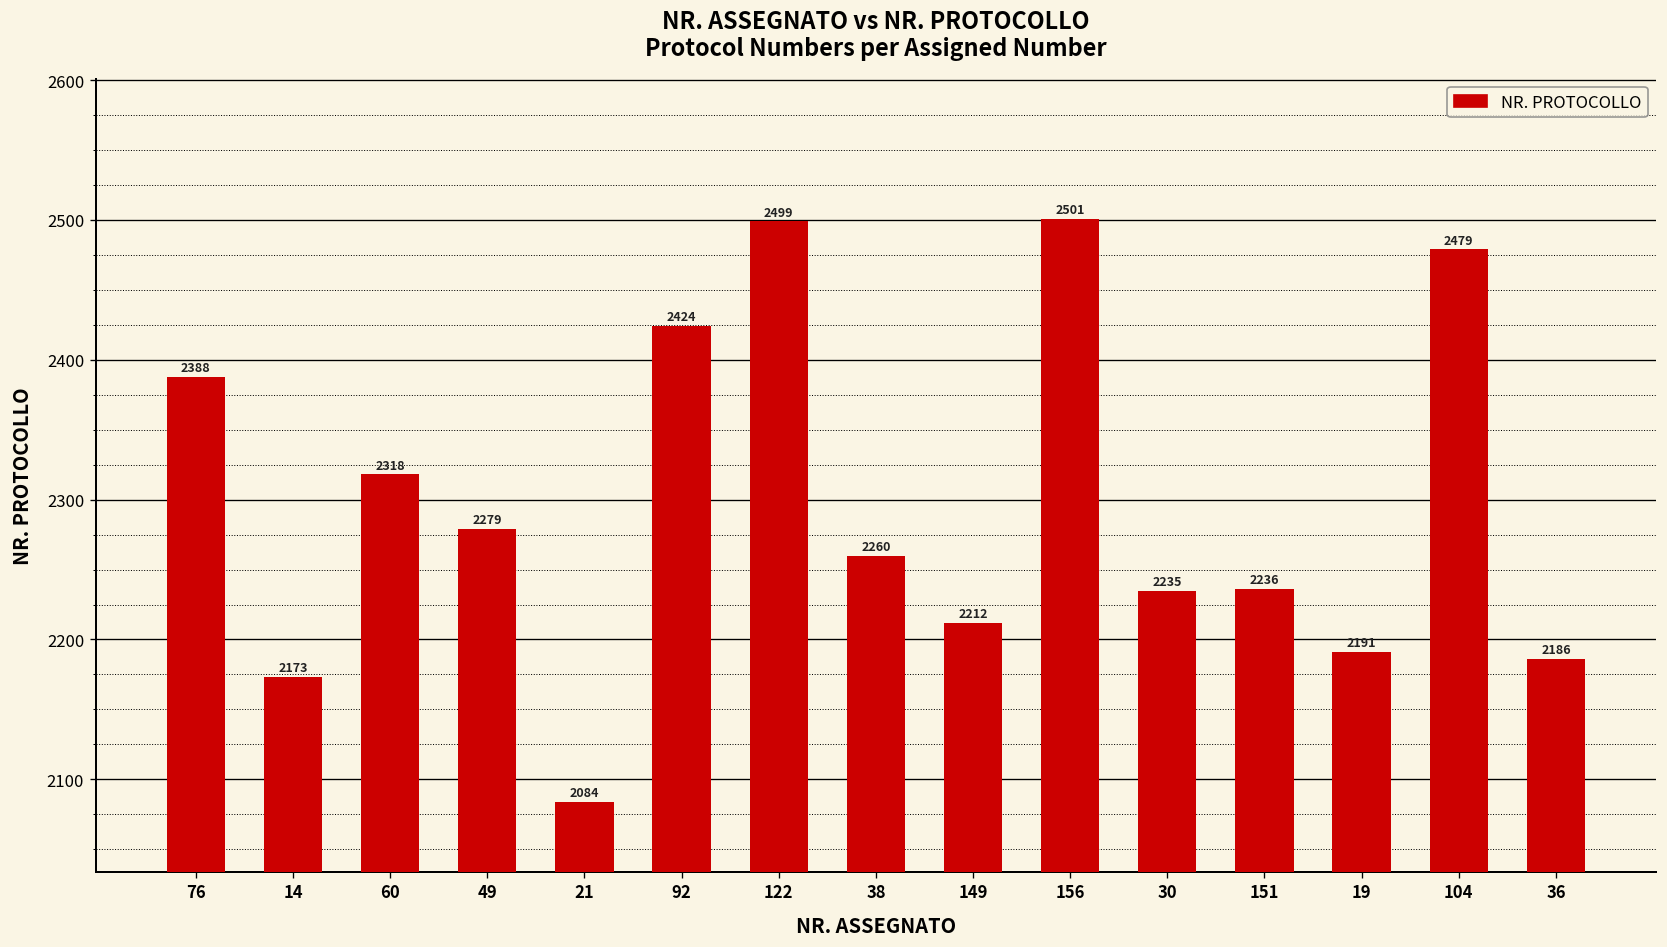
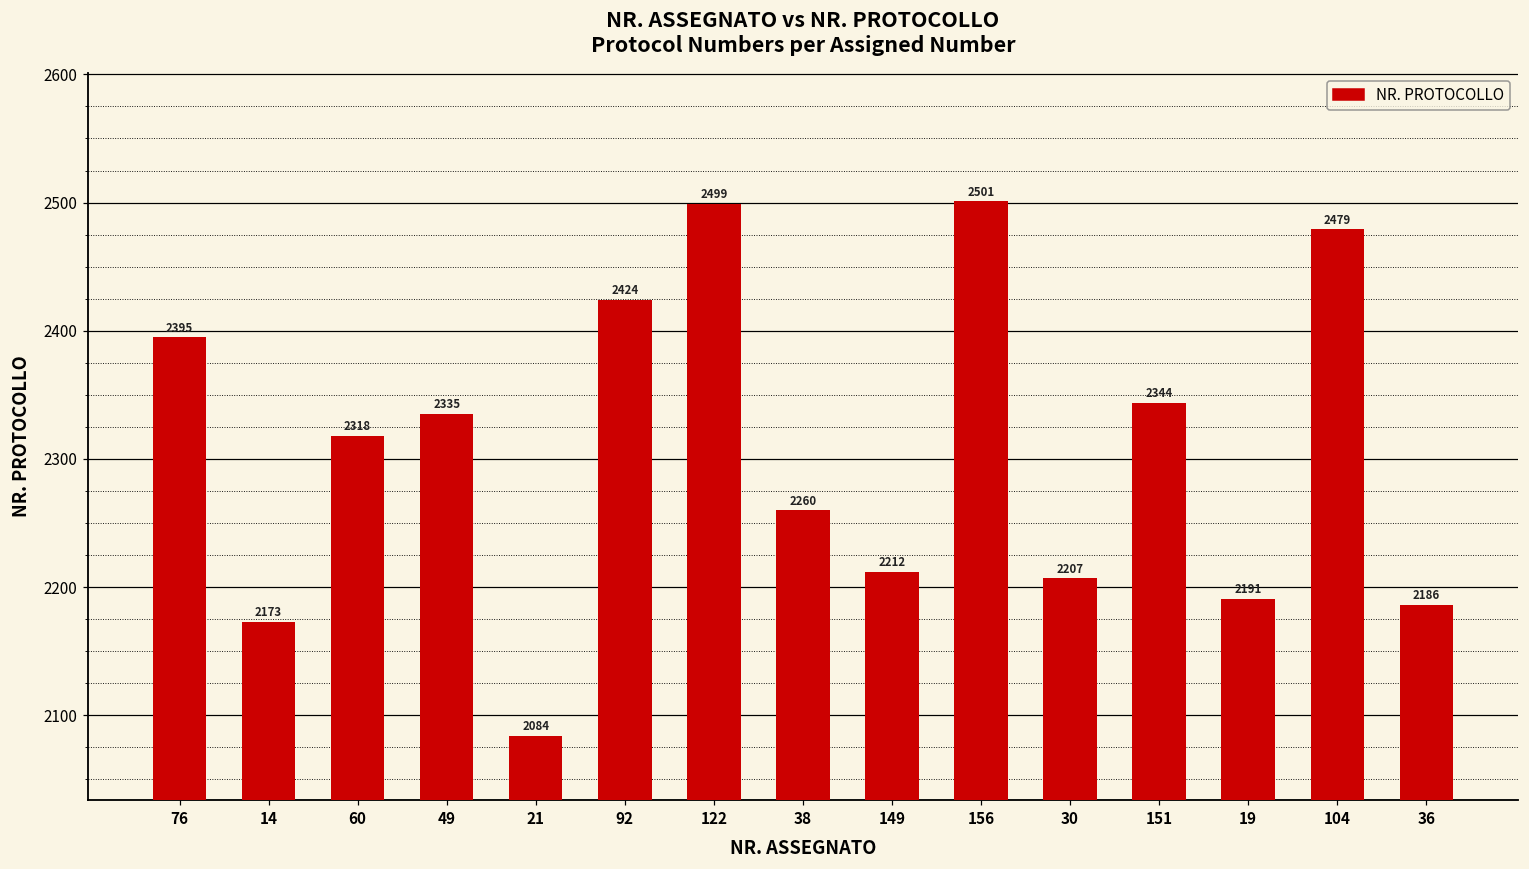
76: 2388 -> 2395
49: 2279 -> 2335
30: 2235 -> 2207
151: 2236 -> 2344
